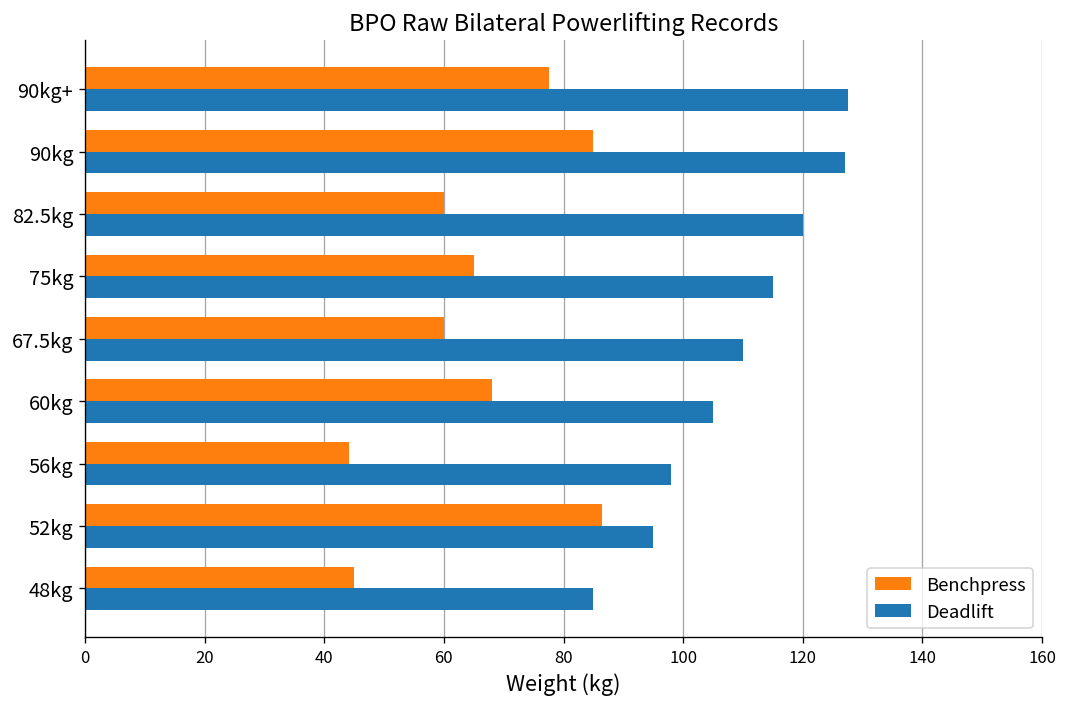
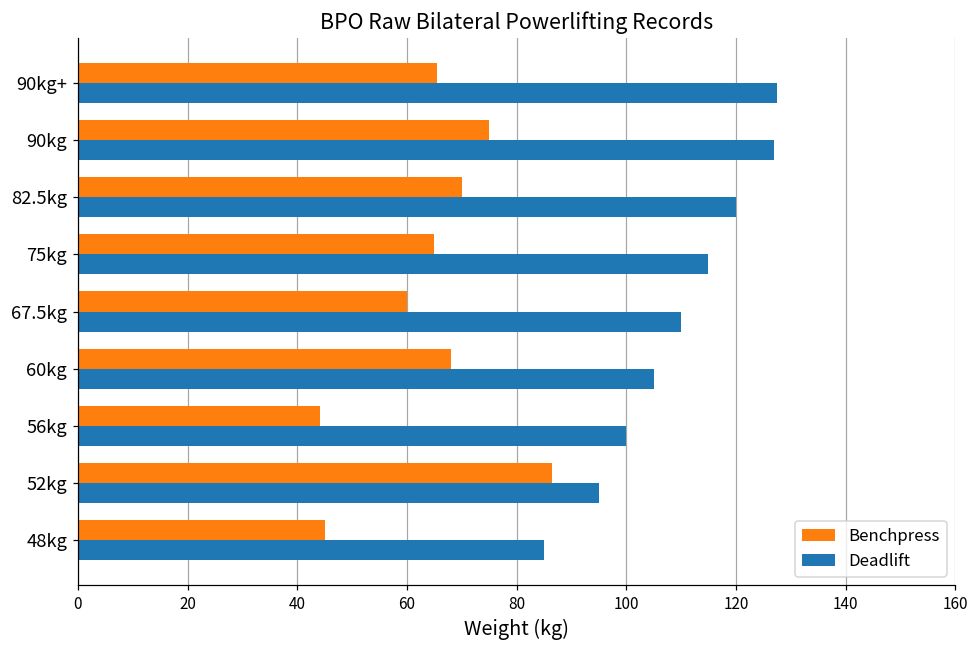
Benchpress, 90kg+: 78 -> 65
Benchpress, 90kg: 85 -> 75
Benchpress, 82.5kg: 60 -> 70
Deadlift, 56kg: 98 -> 100
